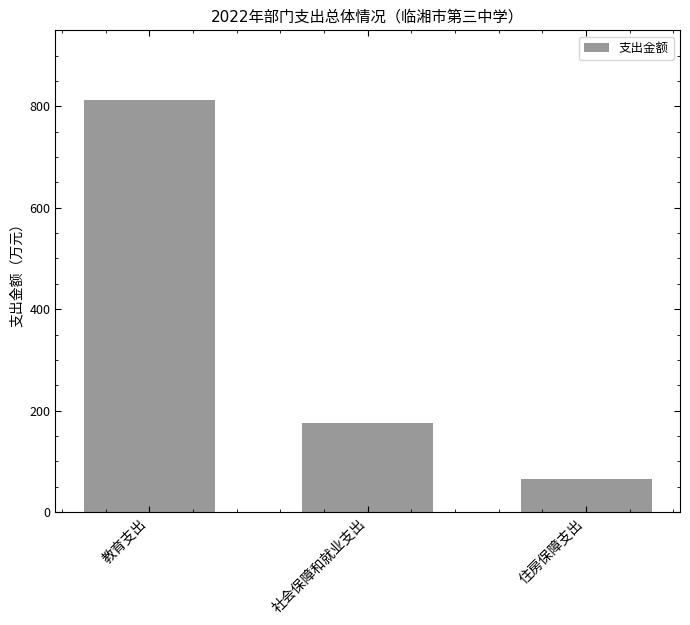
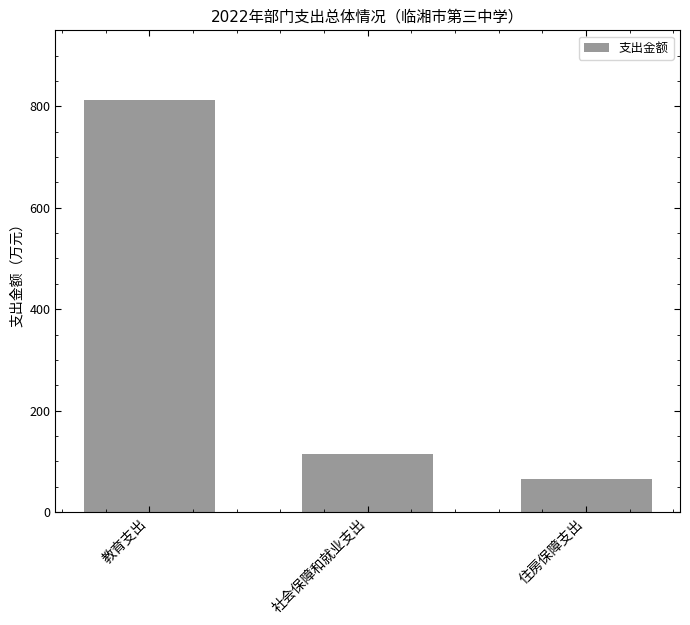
社会保障和就业支出: 180 -> 110
